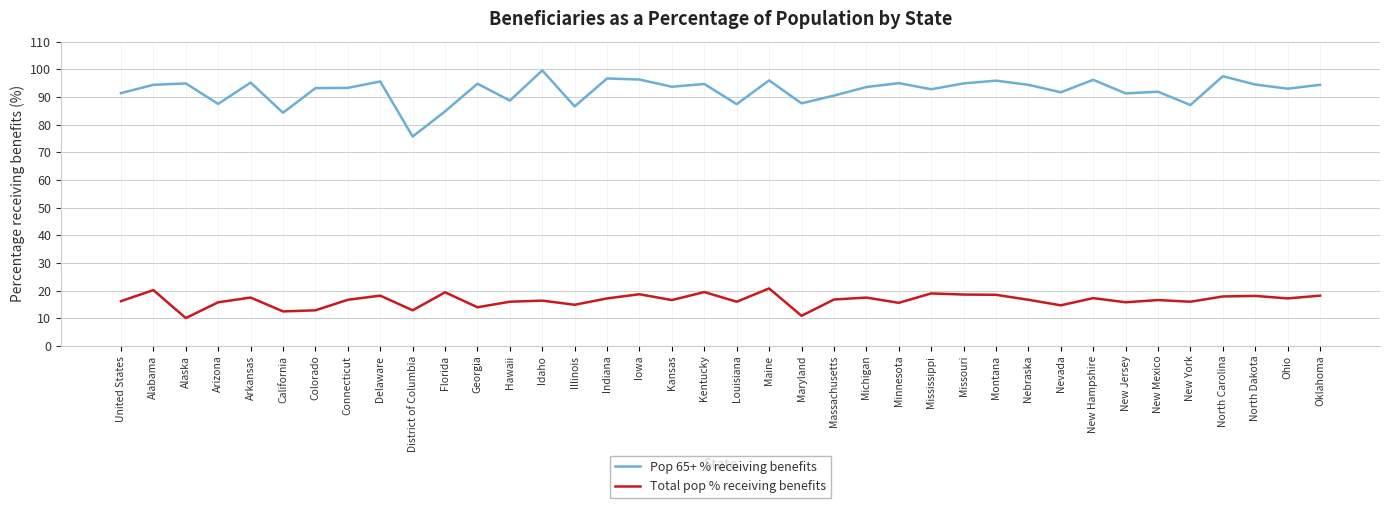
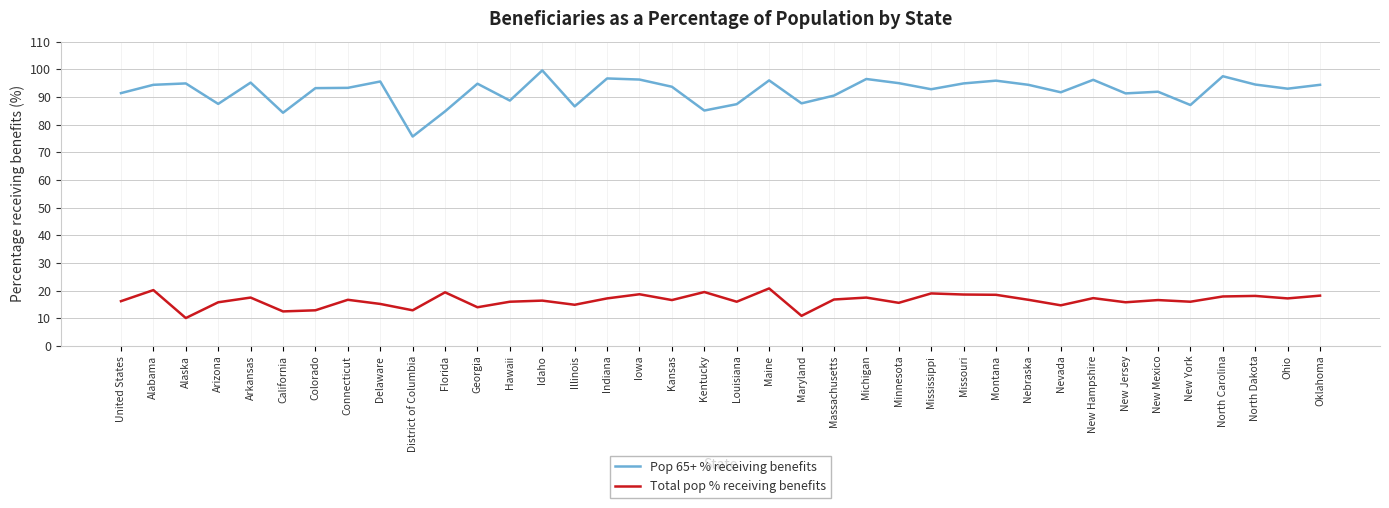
Total pop % receiving benefits, Delaware: 18 -> 15
Pop 65+ % receiving benefits, Kentucky: 95 -> 85
Pop 65+ % receiving benefits, Michigan: 94 -> 97
